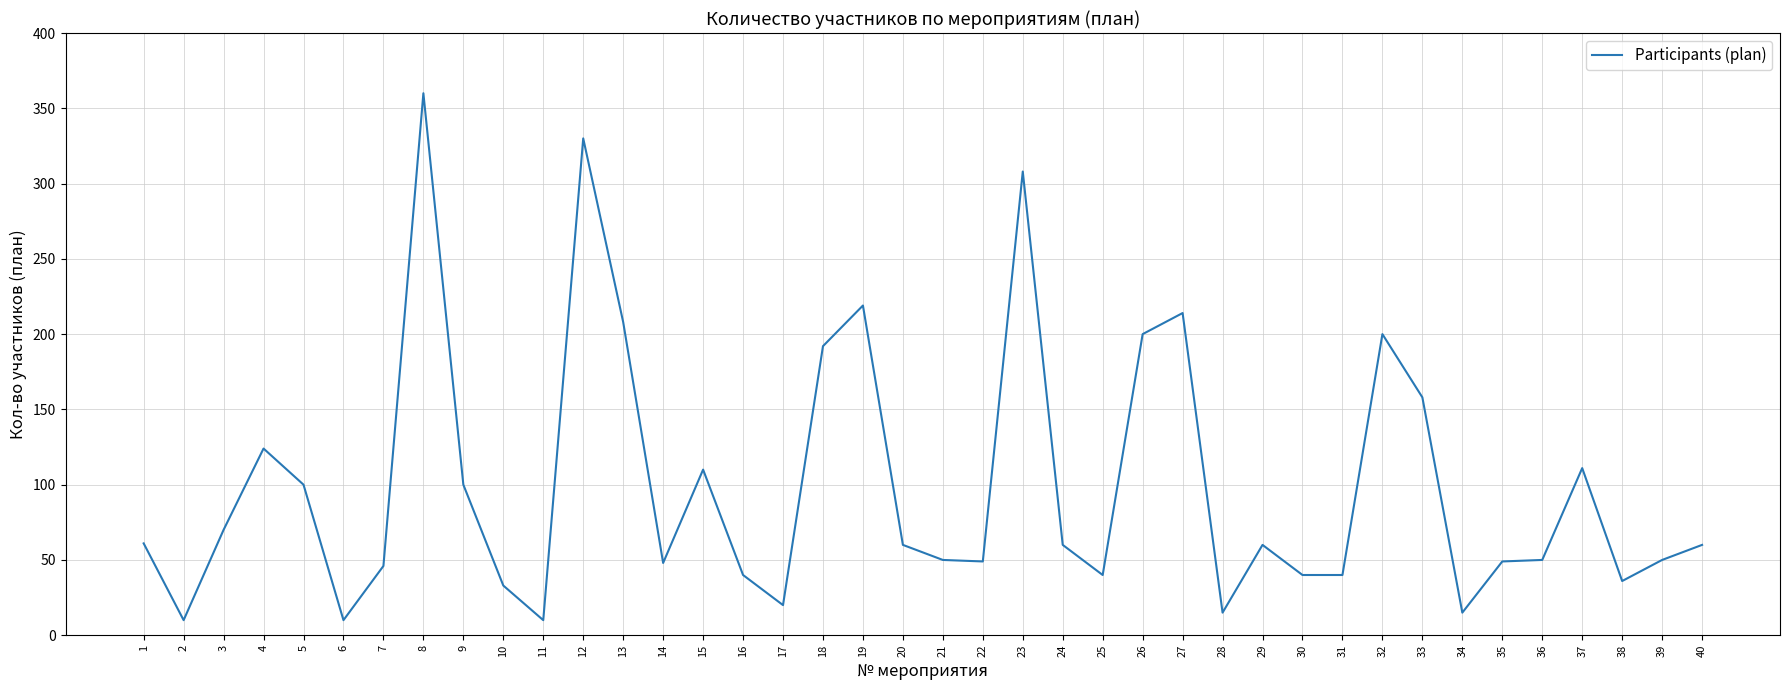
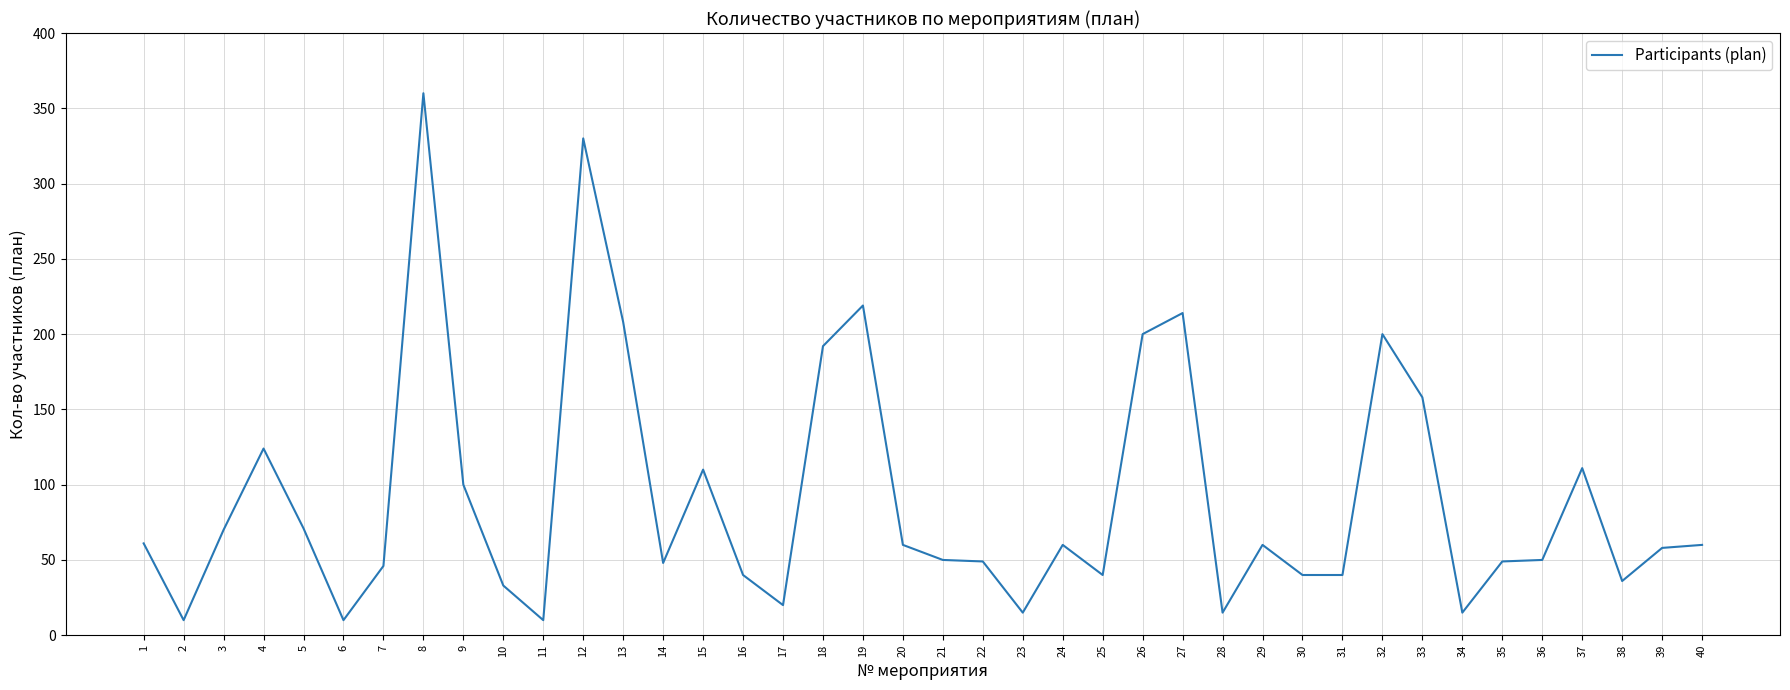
5: 100 -> 71
23: 308 -> 15
39: 50 -> 58
